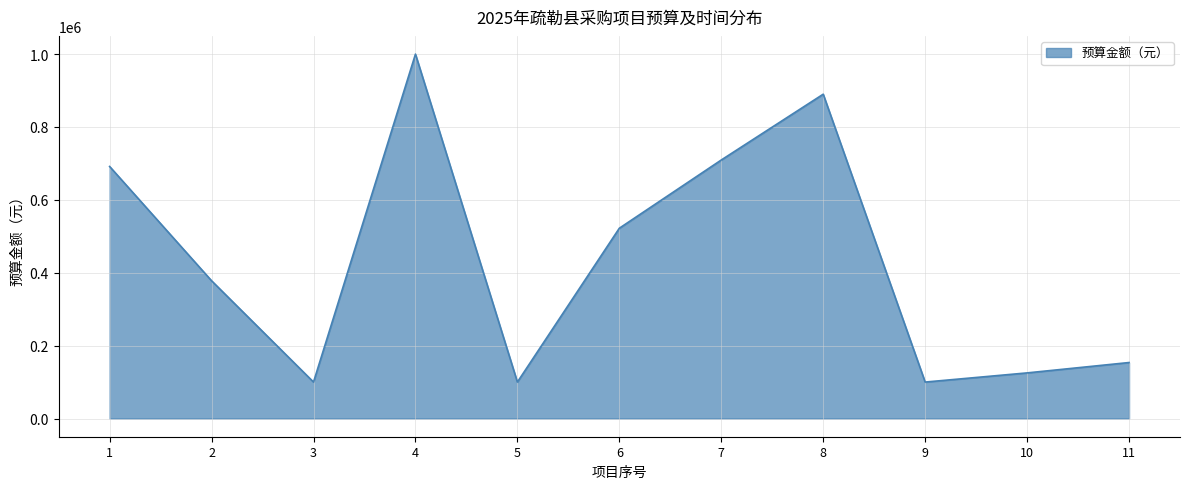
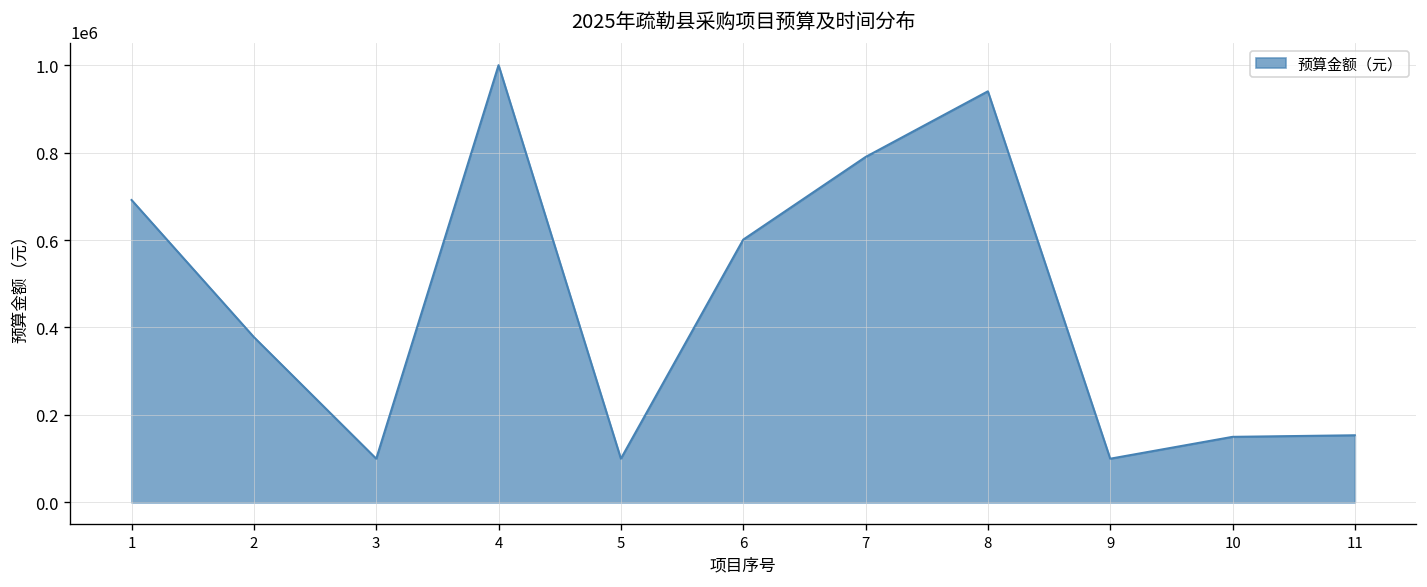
6: 520000 -> 600000
7: 710000 -> 790000
8: 890000 -> 940000
10: 130000 -> 150000
